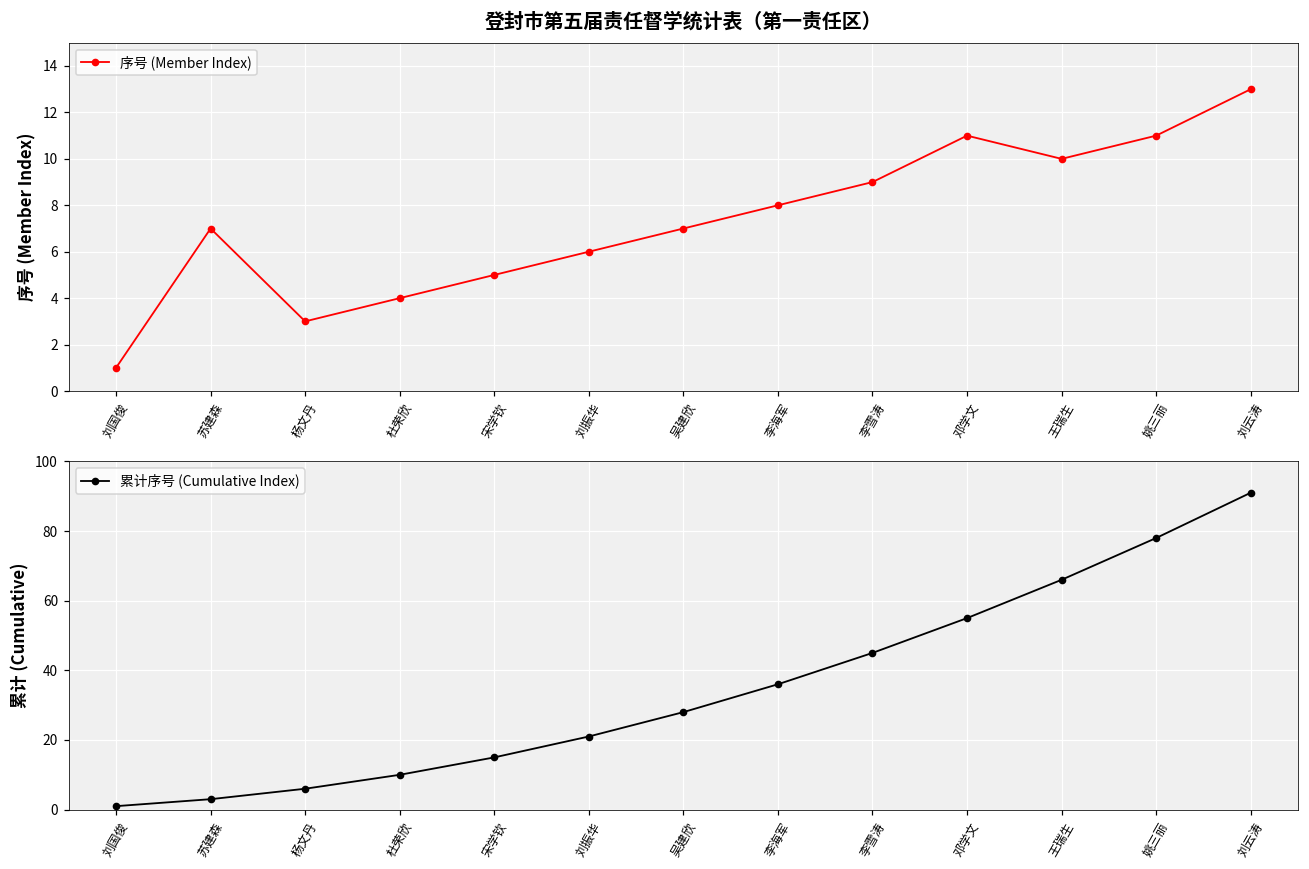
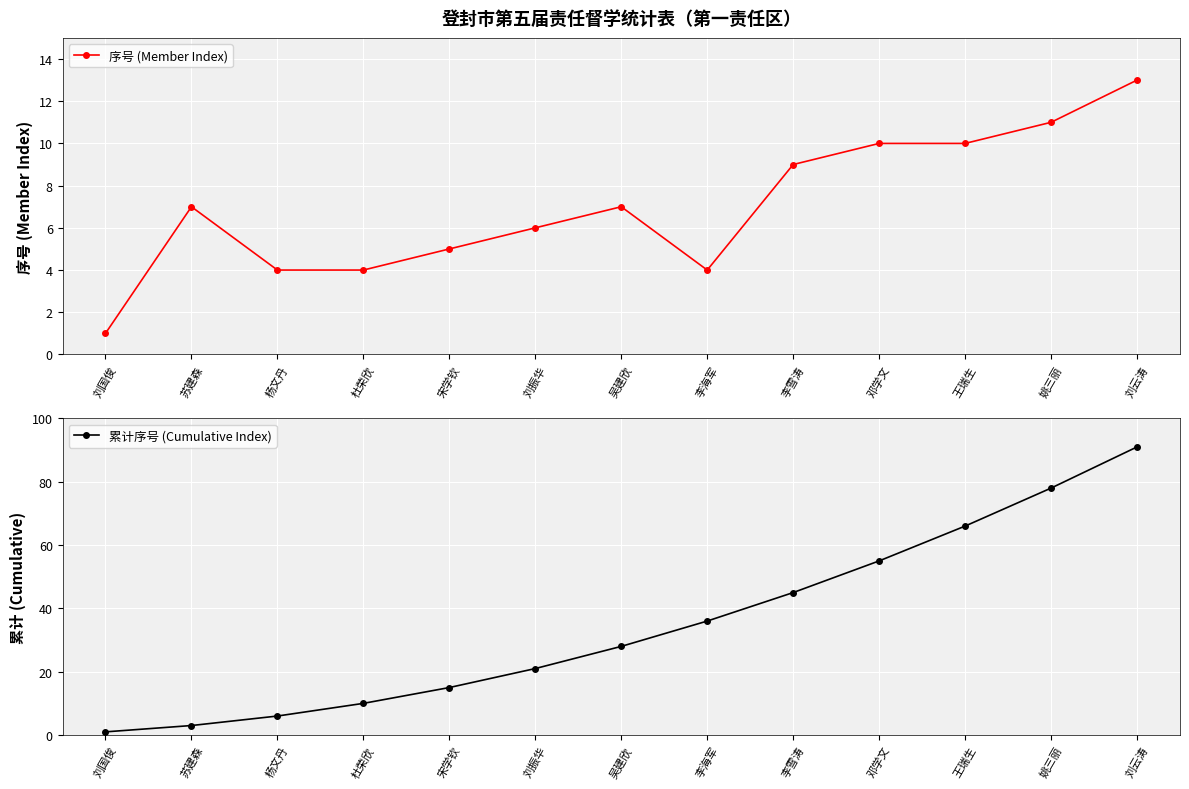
登封市第五届责任督学统计表（第一责任区）, 杨文丹: 3 -> 4
登封市第五届责任督学统计表（第一责任区）, 李海军: 8 -> 4
登封市第五届责任督学统计表（第一责任区）, 邓学文: 11 -> 10
